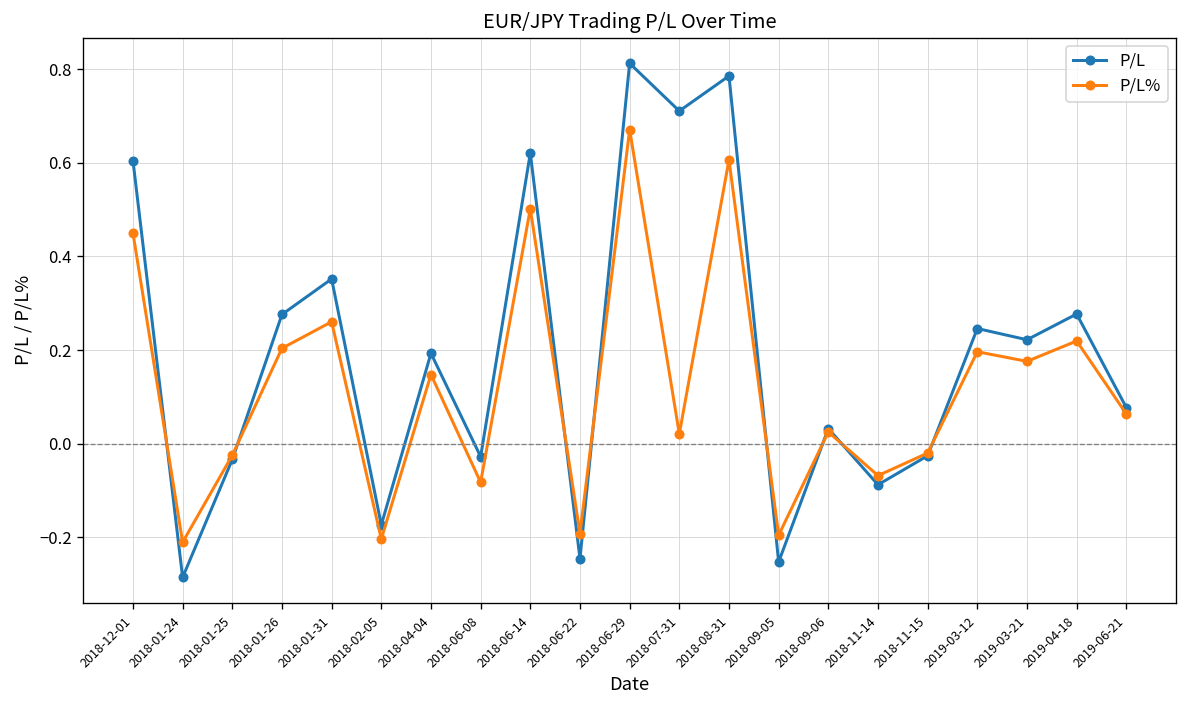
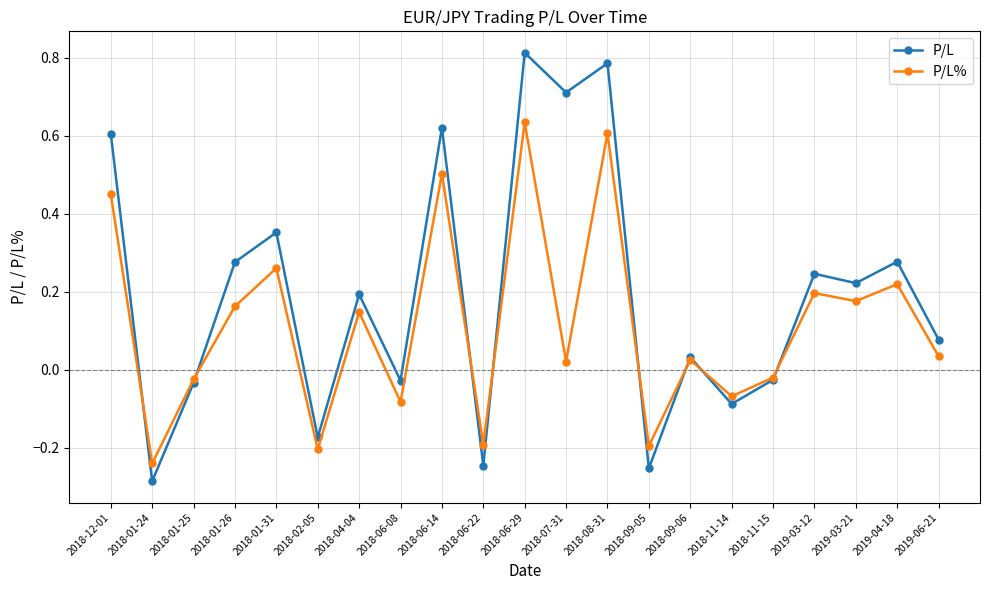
P/L%, 2018-01-24: -0.21 -> -0.24
P/L%, 2018-01-26: 0.20 -> 0.16
P/L%, 2018-06-29: 0.67 -> 0.63
P/L%, 2019-06-21: 0.06 -> 0.03
